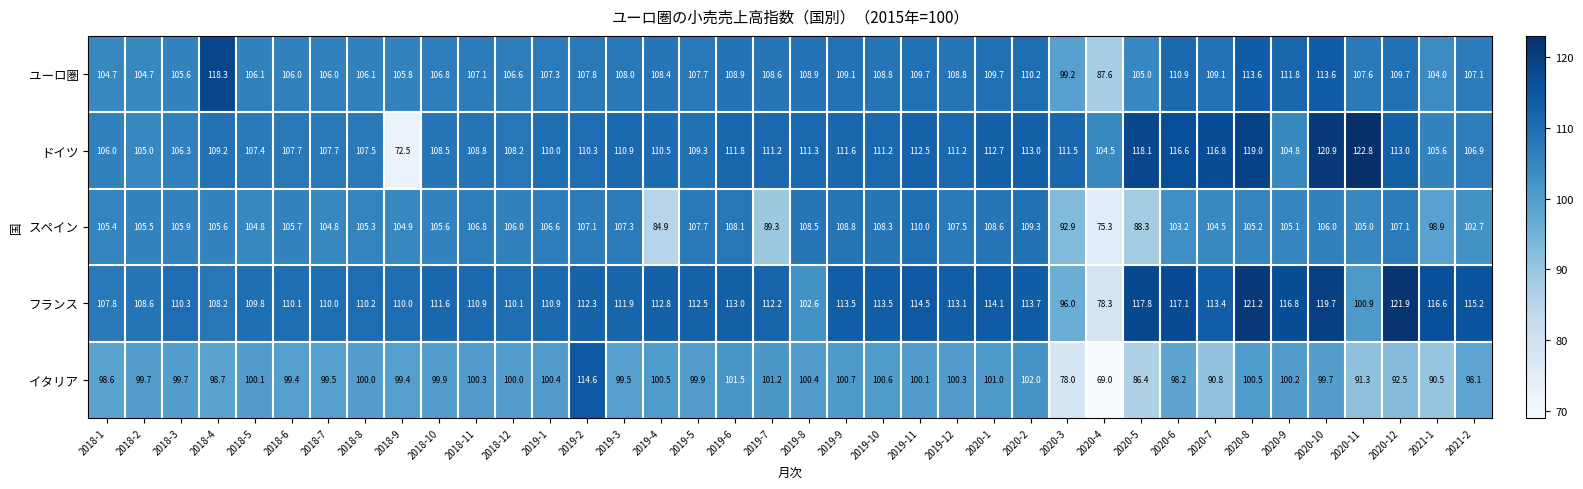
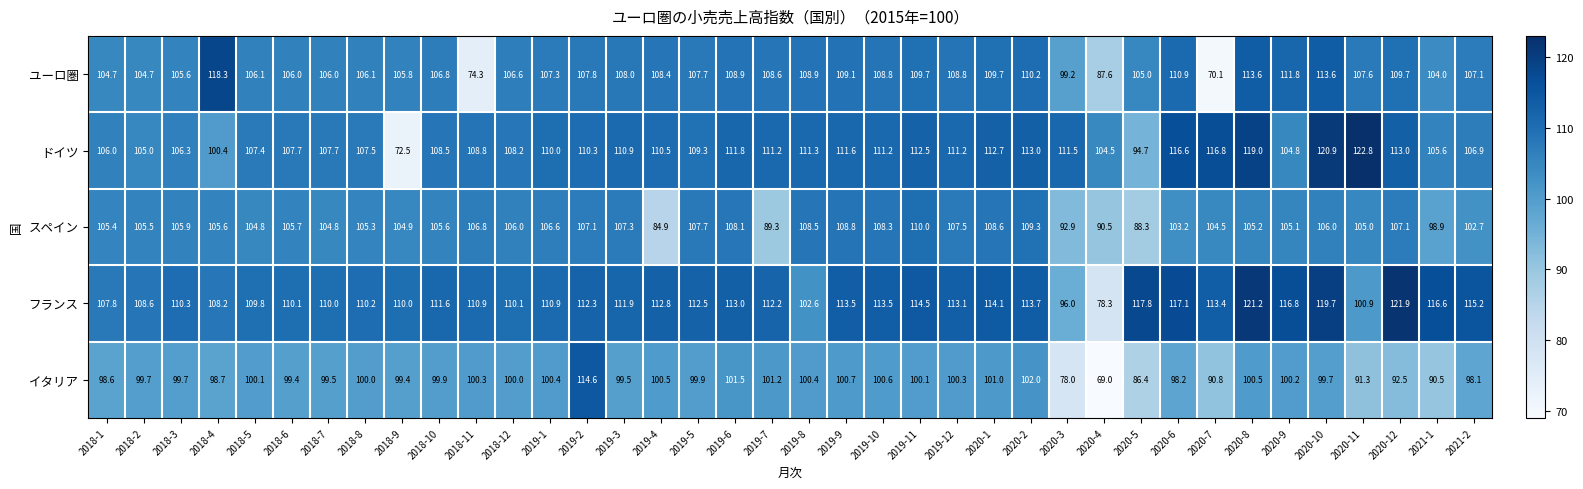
ユーロ圏, 2018-11: 107.1 -> 74.3
ユーロ圏, 2020-7: 109.1 -> 70.1
ドイツ, 2018-4: 109.2 -> 100.4
ドイツ, 2020-5: 118.1 -> 94.7
スペイン, 2020-4: 75.3 -> 90.5
